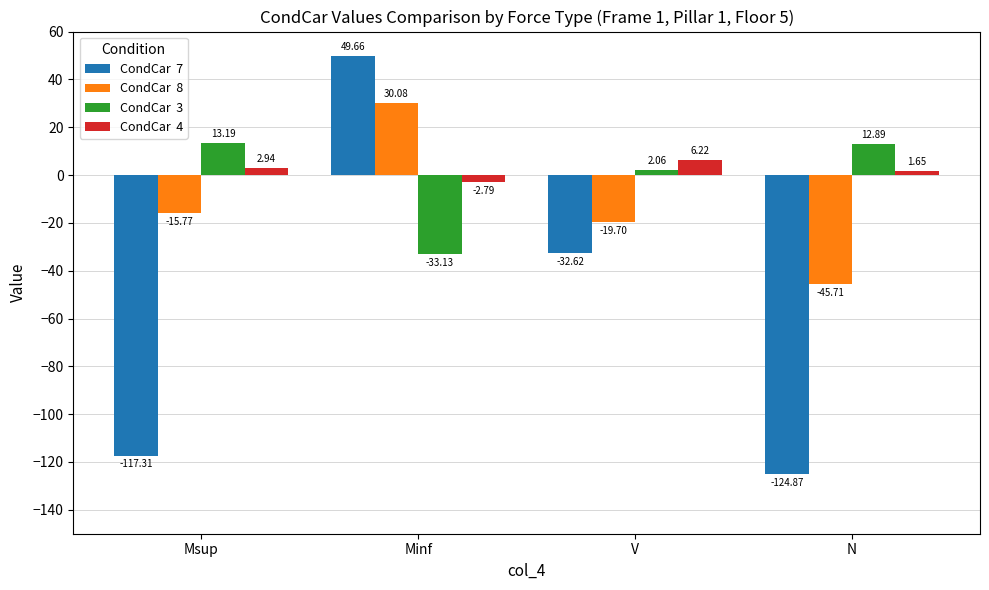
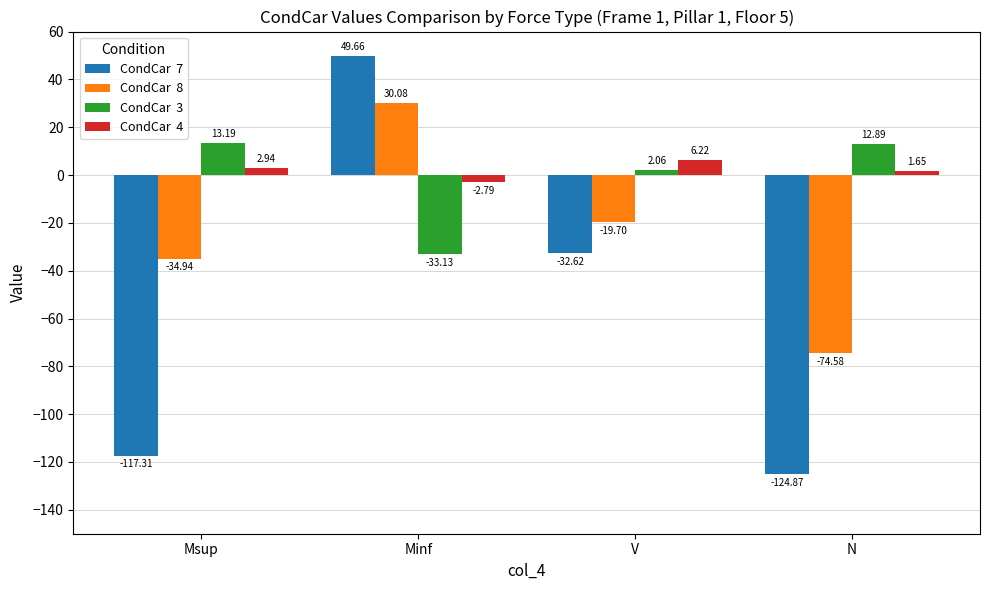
CondCar 8, Msup: -15.77 -> -34.94
CondCar 8, N: -45.71 -> -74.58
